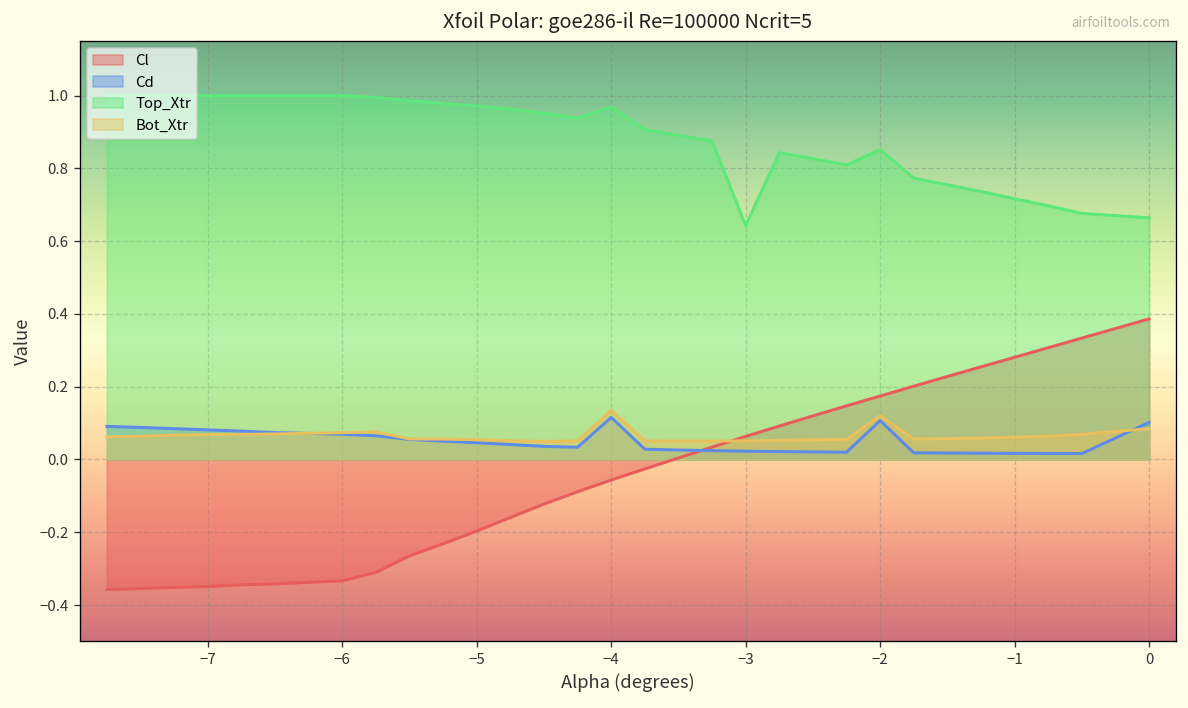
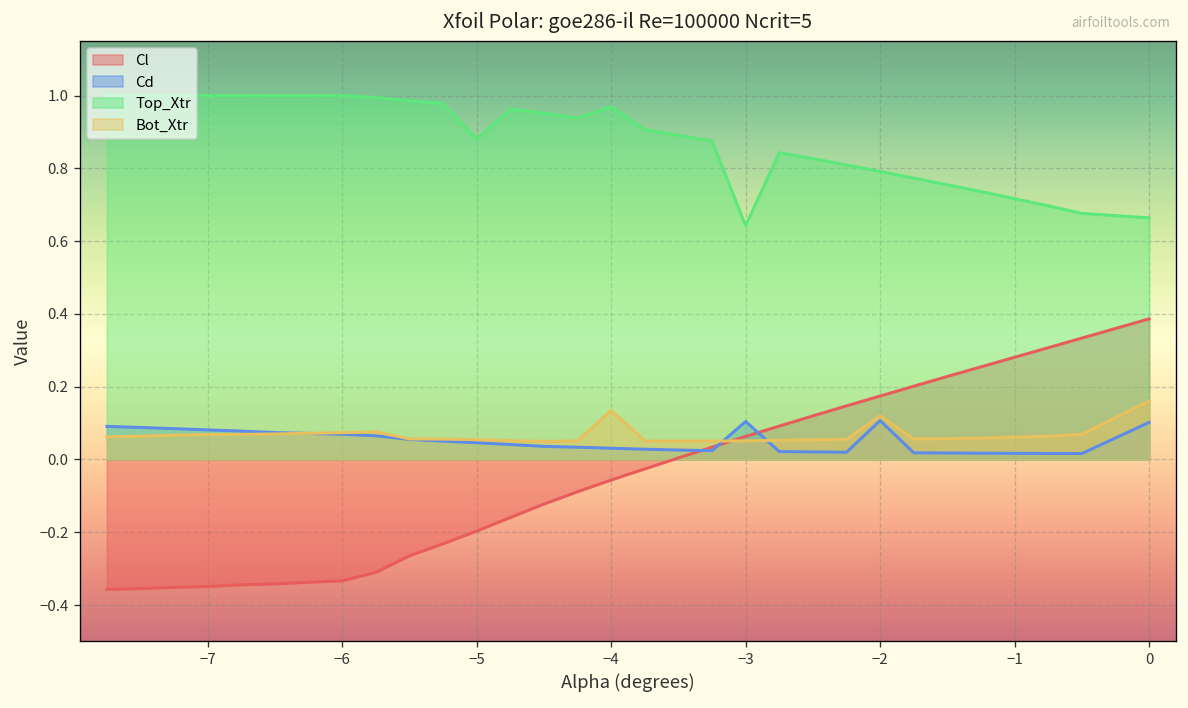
Top_Xtr, −5: 0.97 -> 0.88
Cd, −4: 0.12 -> 0.03
Cd, −3: 0.02 -> 0.10
Top_Xtr, −2: 0.85 -> 0.79
Bot_Xtr, 0: 0.08 -> 0.16
